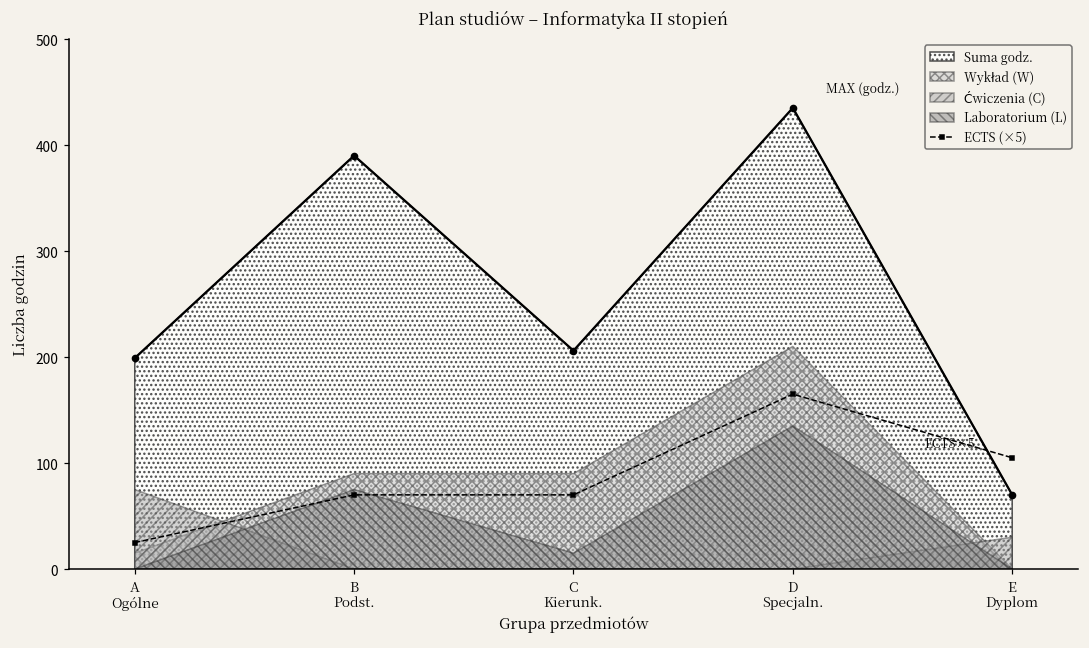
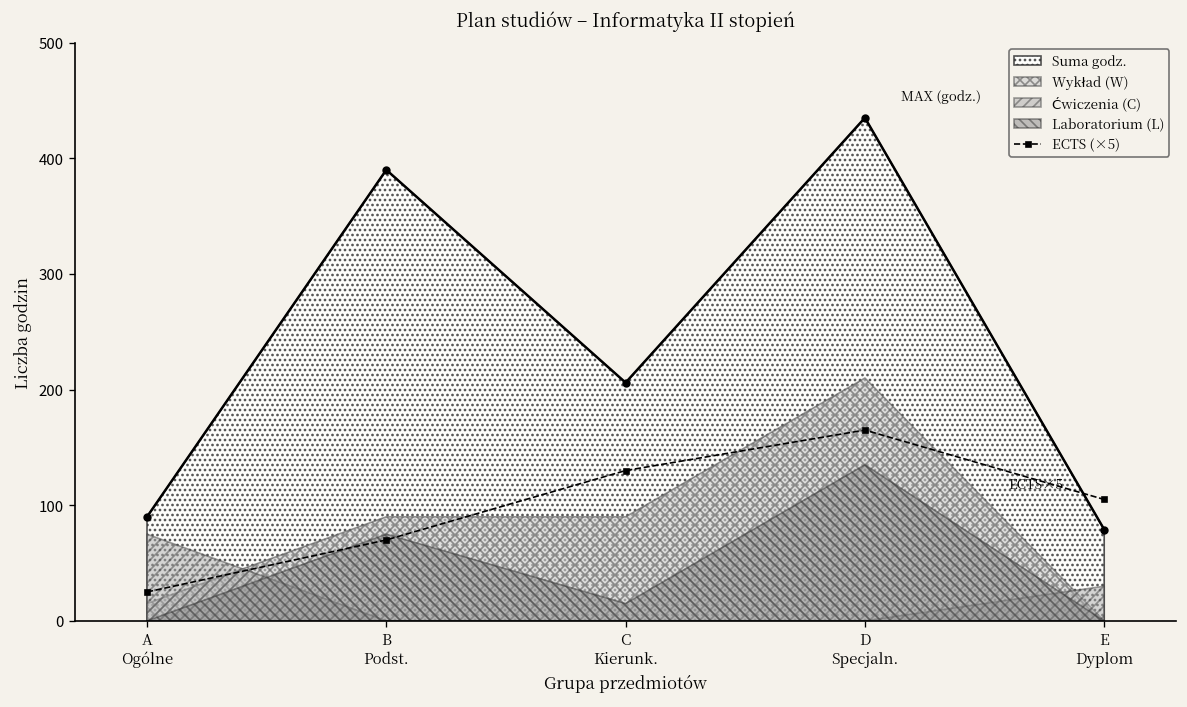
Suma godz., A Ogólne: 200 -> 90
ECTS (×5), C Kierunk.: 70 -> 130
Suma godz., E Dyplom: 70 -> 80
